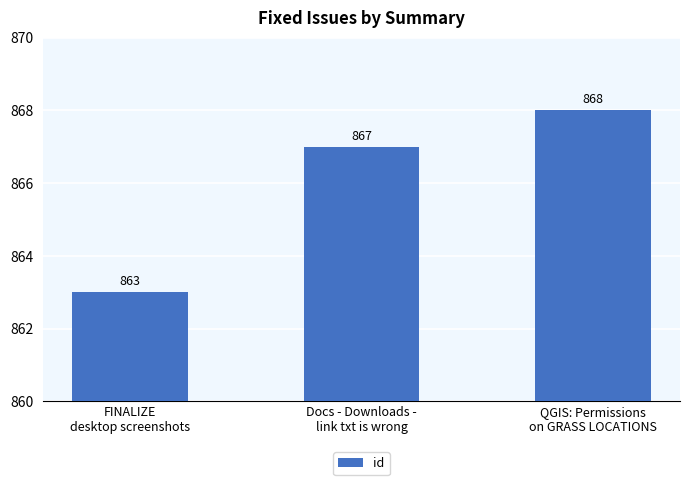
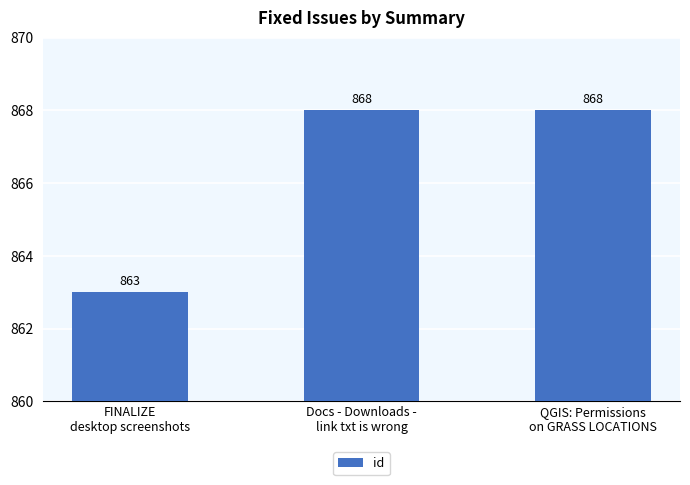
Docs - Downloads - link txt is wrong: 867 -> 868
